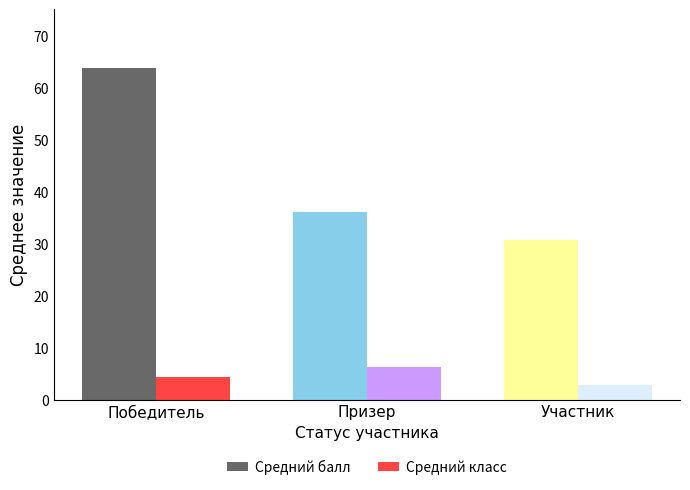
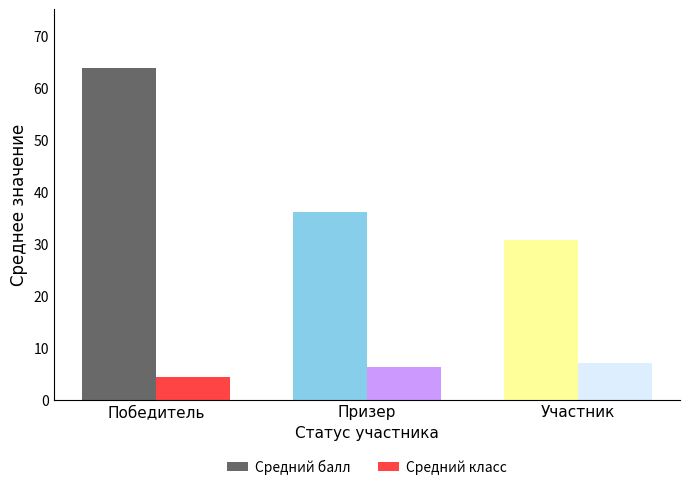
Средний класс, Участник: 3 -> 7
